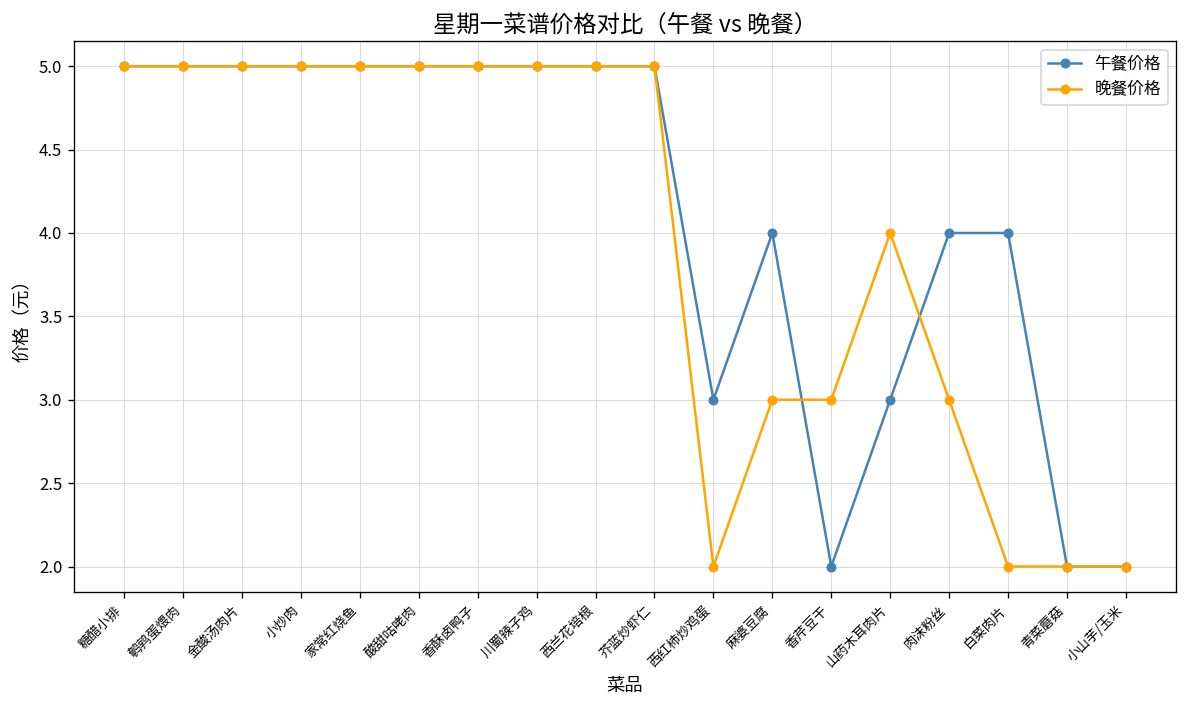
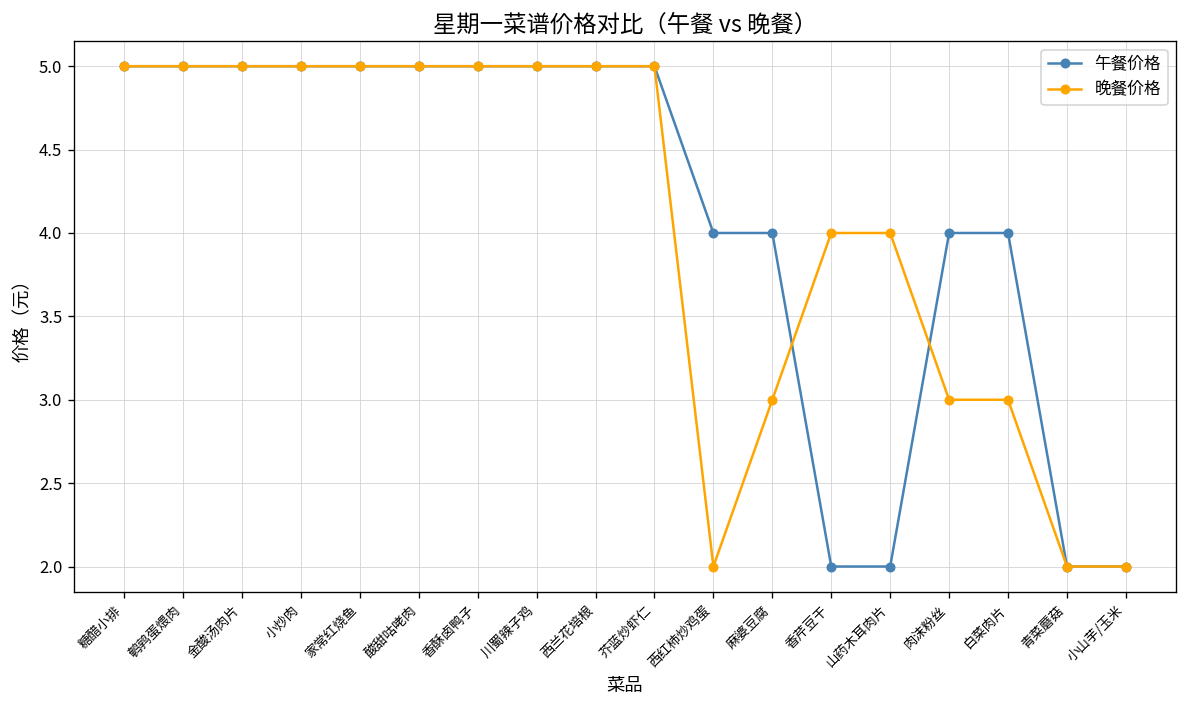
午餐价格, 西红柿炒鸡蛋: 3 -> 4
晚餐价格, 香芹豆干: 3 -> 4
午餐价格, 山药木耳肉片: 3 -> 2
晚餐价格, 白菜肉片: 2 -> 3
